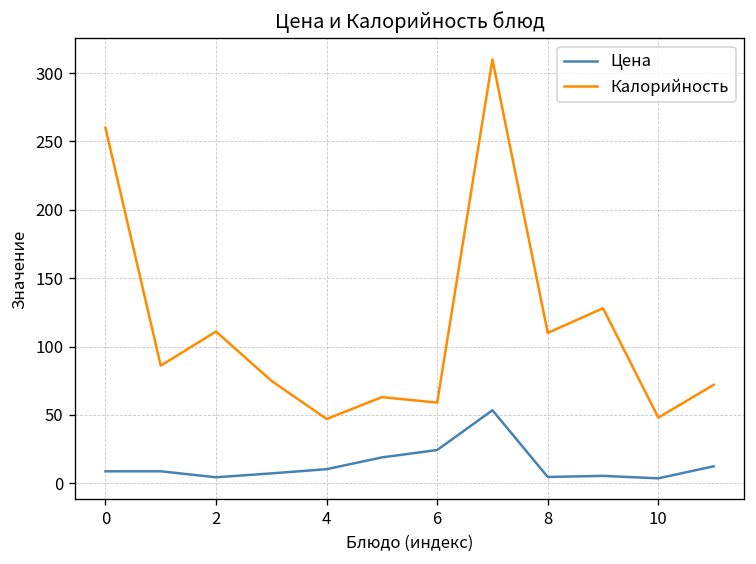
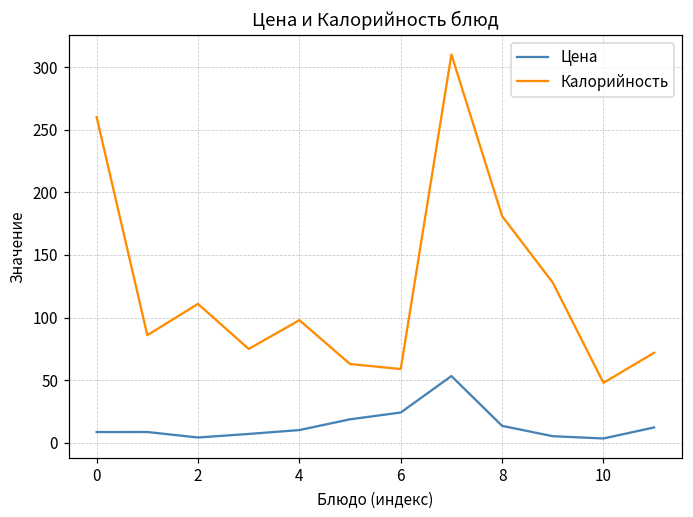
Калорийность, 4: 47 -> 98
Цена, 8: 5 -> 14
Калорийность, 8: 110 -> 181
